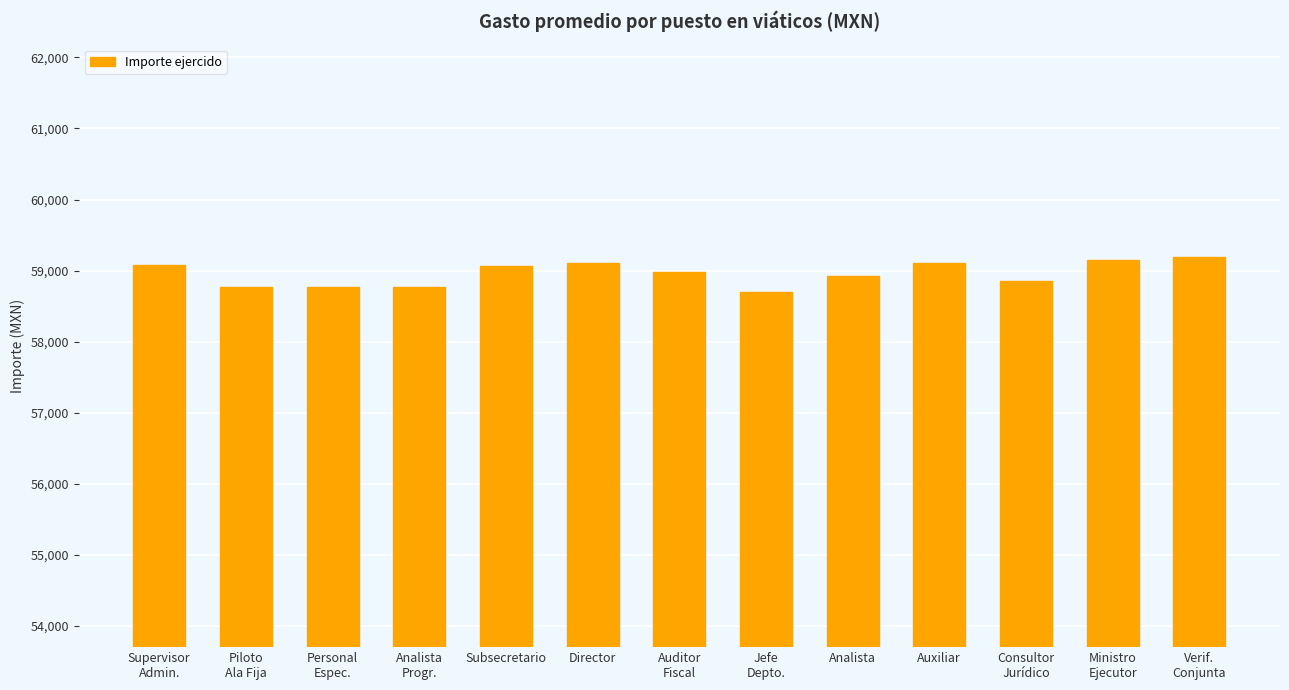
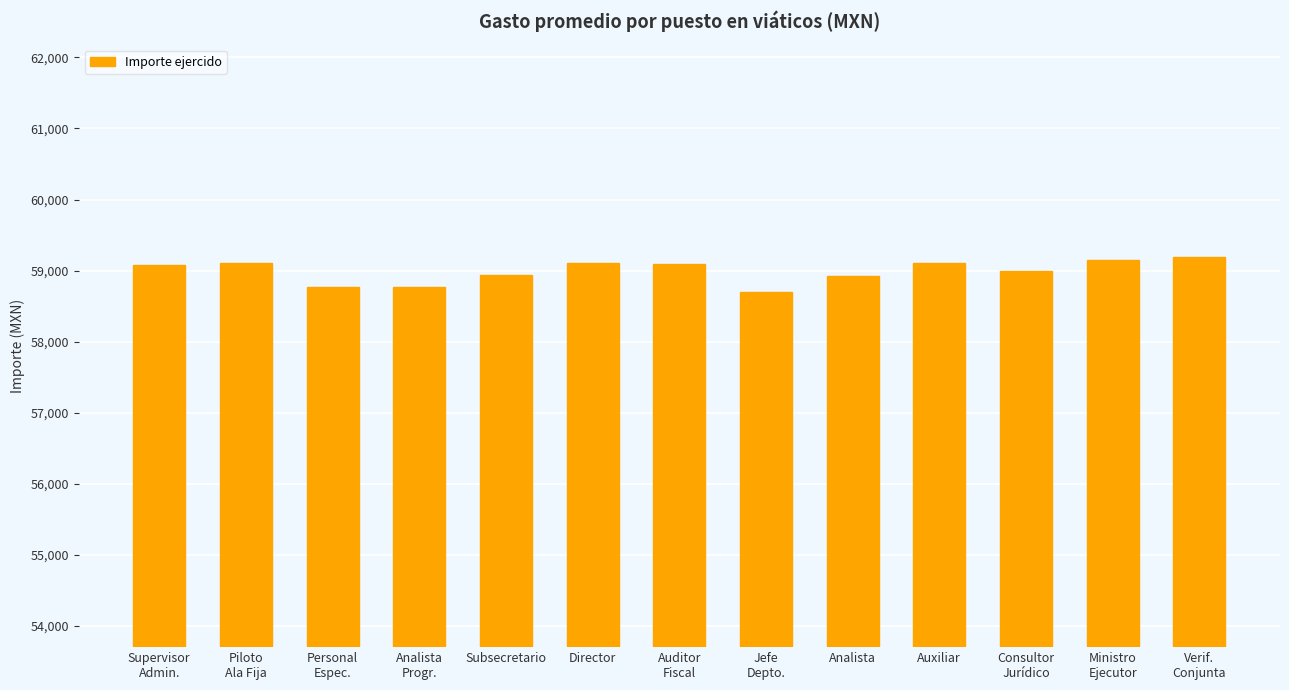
Piloto Ala Fija: 58,800 -> 59,100
Subsecretario: 59,100 -> 58,900
Auditor Fiscal: 59,000 -> 59,100
Consultor Jurídico: 58,800 -> 59,000
